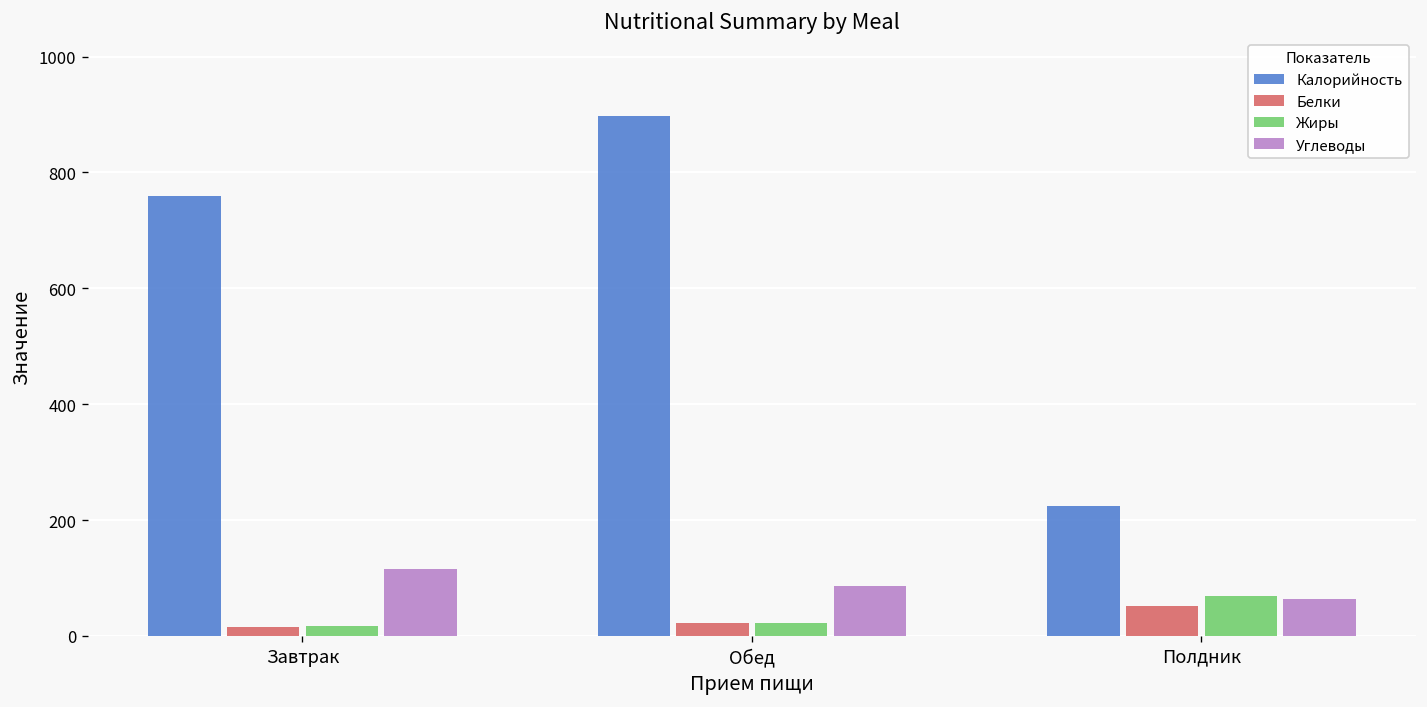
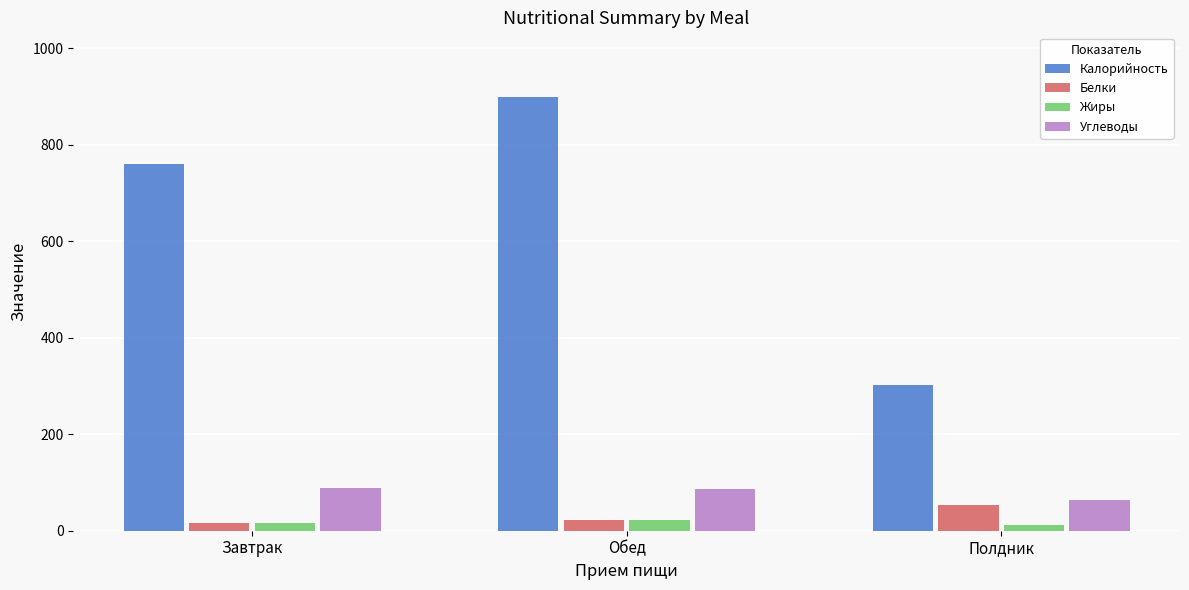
Углеводы, Завтрак: 120 -> 90
Калорийность, Полдник: 220 -> 300
Жиры, Полдник: 70 -> 10
